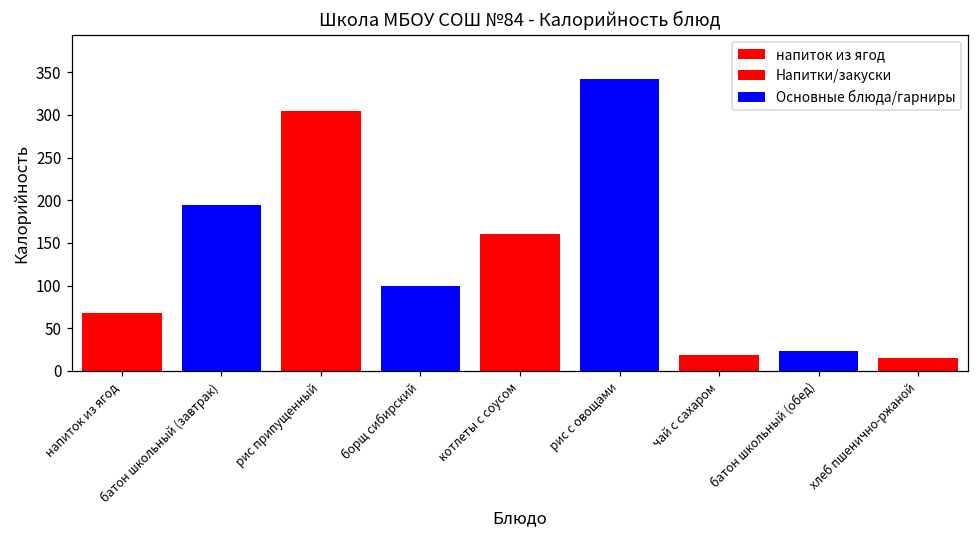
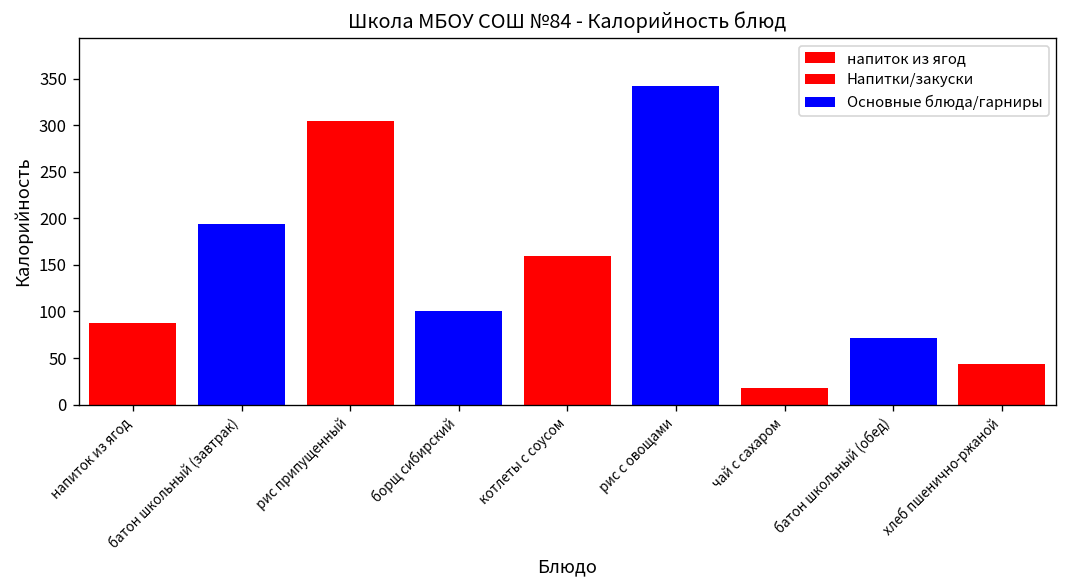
напиток из ягод: 70 -> 90
батон школьный (обед): 20 -> 70
хлеб пшенично-ржаной: 20 -> 40
